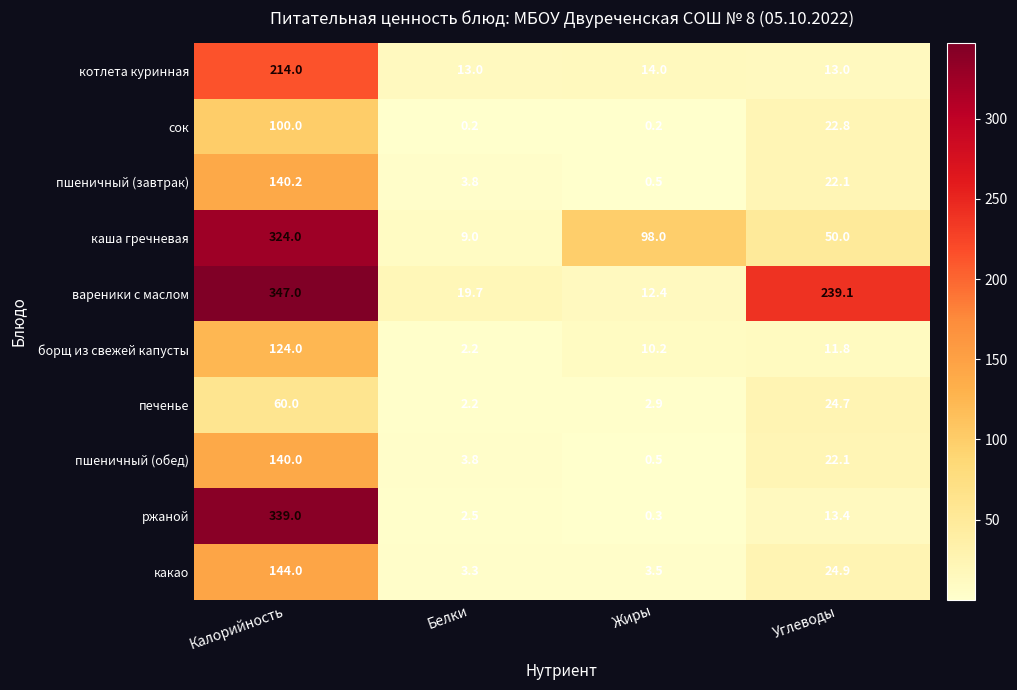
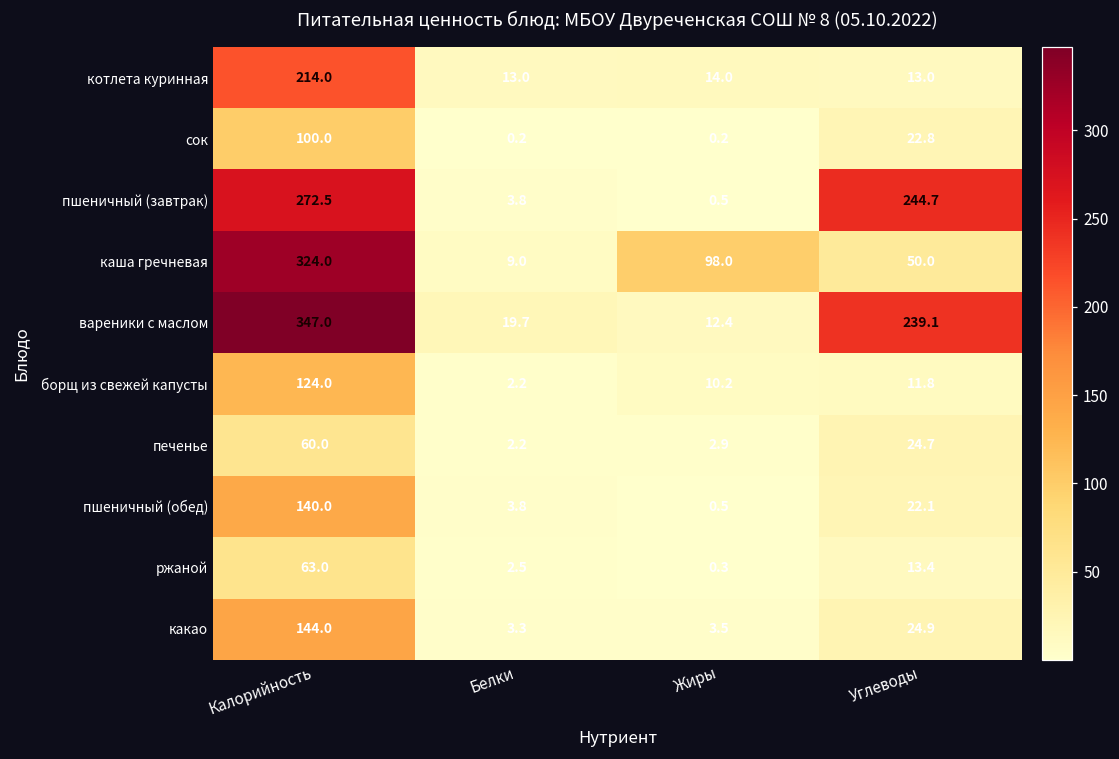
пшеничный (завтрак), Калорийность: 140.2 -> 272.5
пшеничный (завтрак), Углеводы: 22.1 -> 244.7
ржаной, Калорийность: 339.0 -> 63.0
